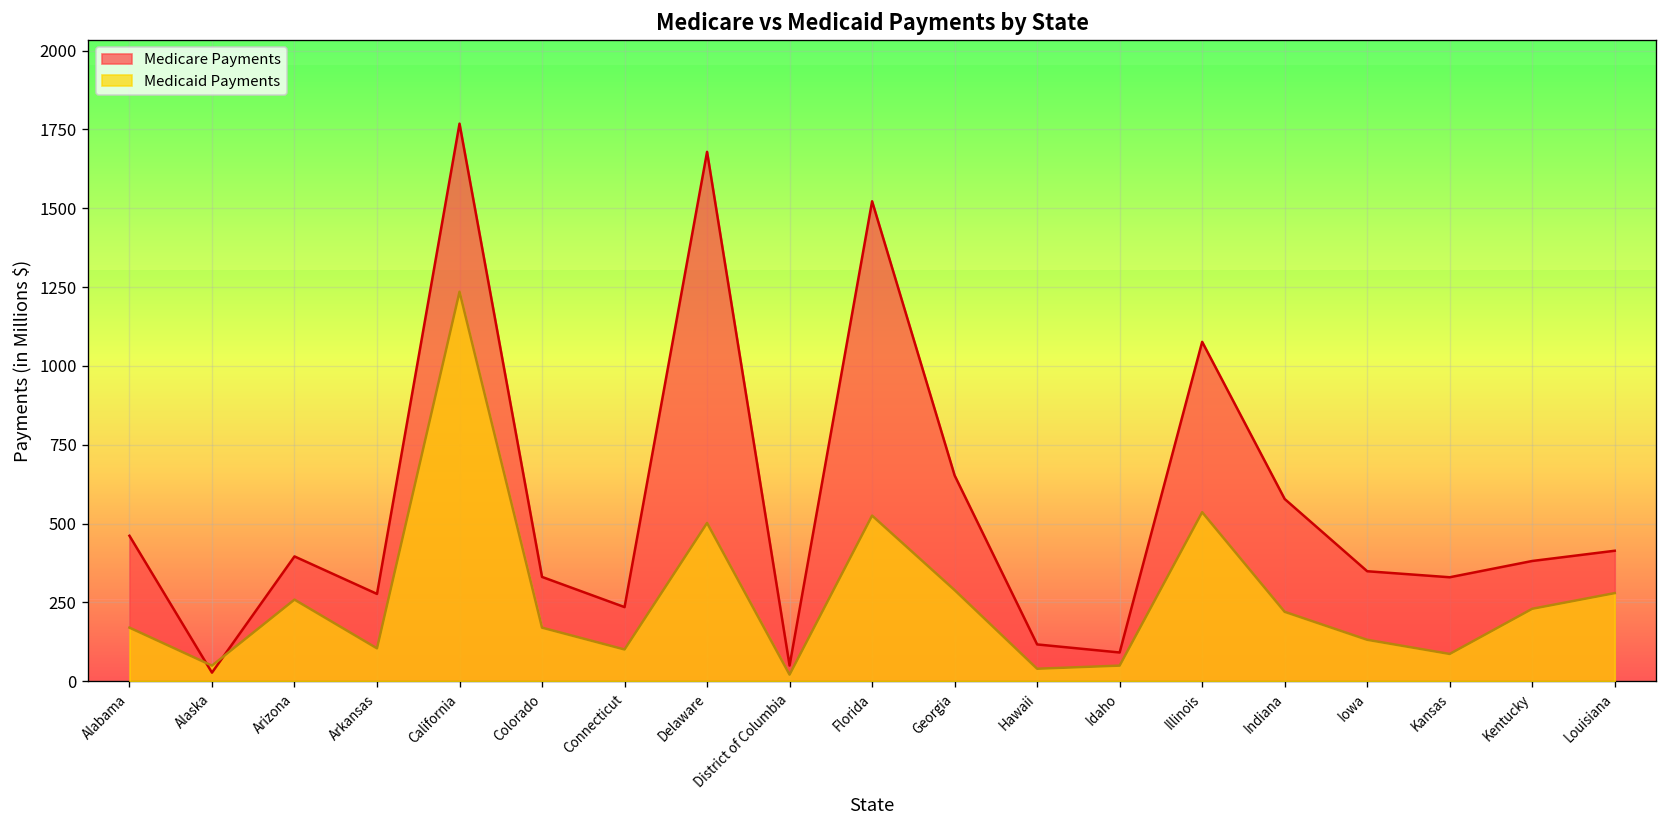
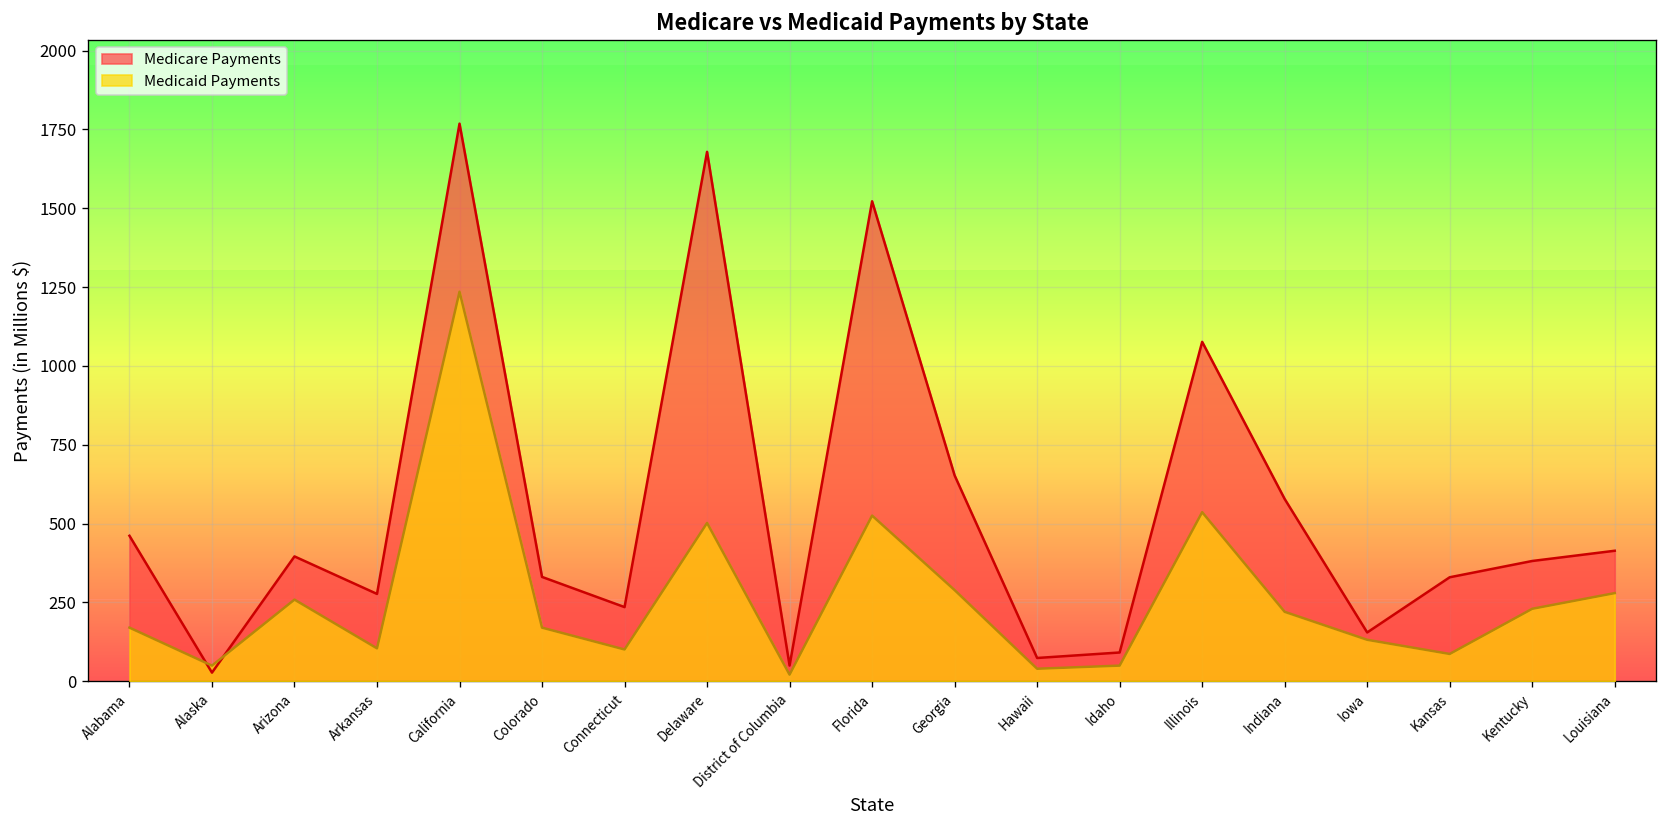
Medicare Payments, Hawaii: 120 -> 70
Medicare Payments, Iowa: 350 -> 150
